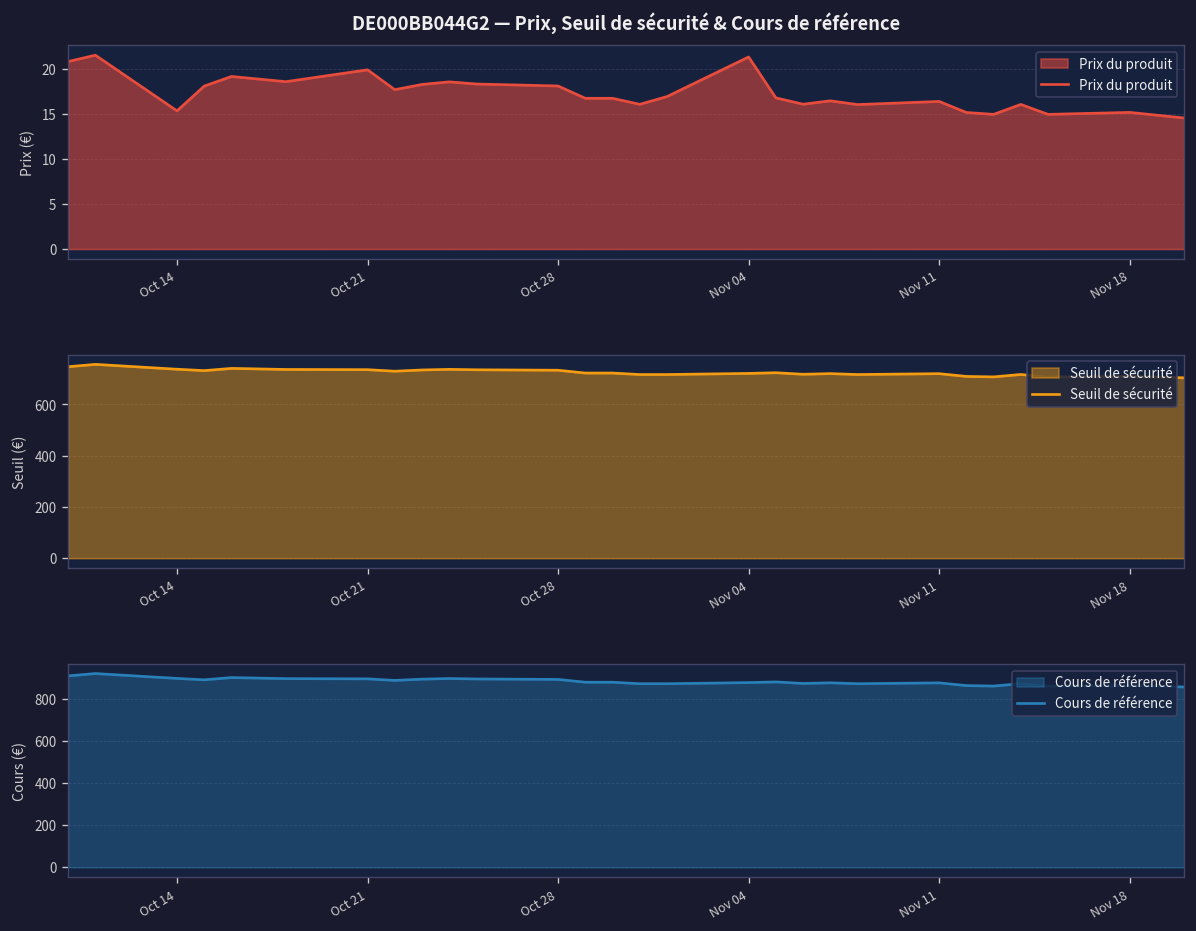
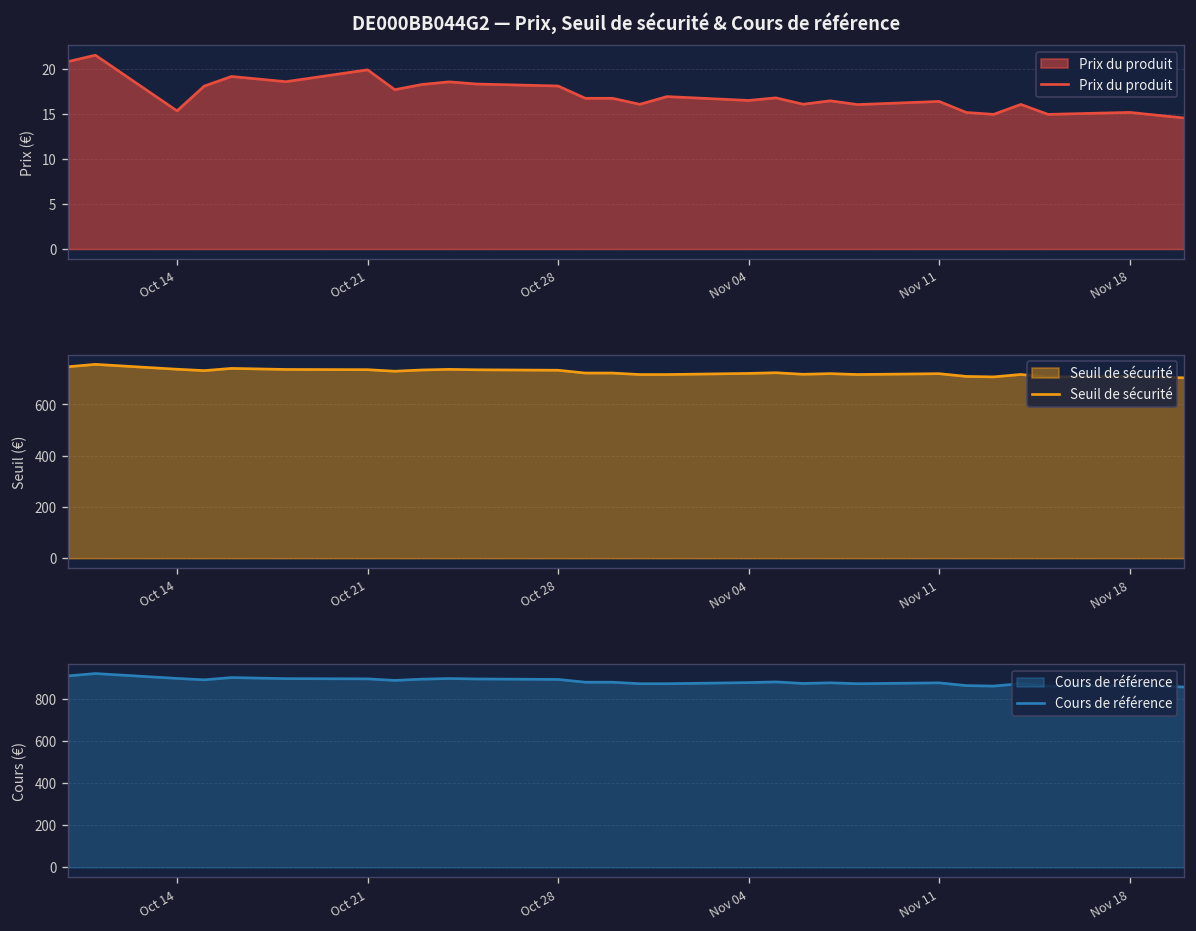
DE000BB044G2 — Prix, Seuil de sécurité & Cours de référence, Nov 04: 21 -> 17
